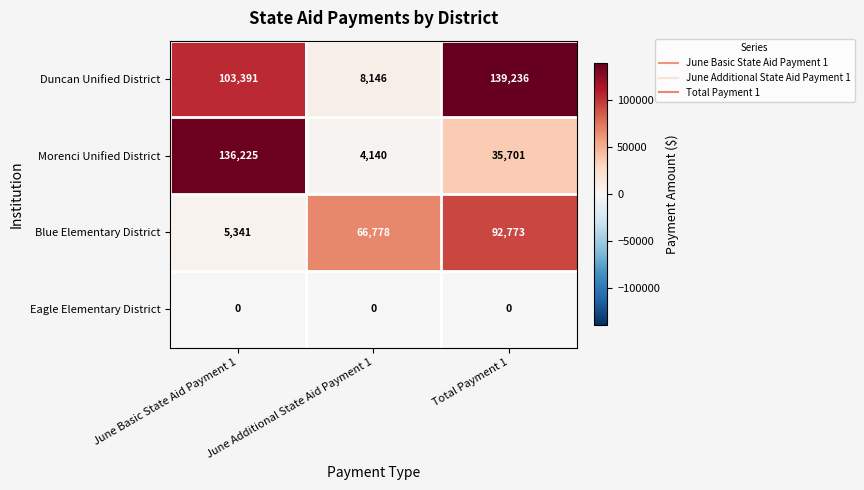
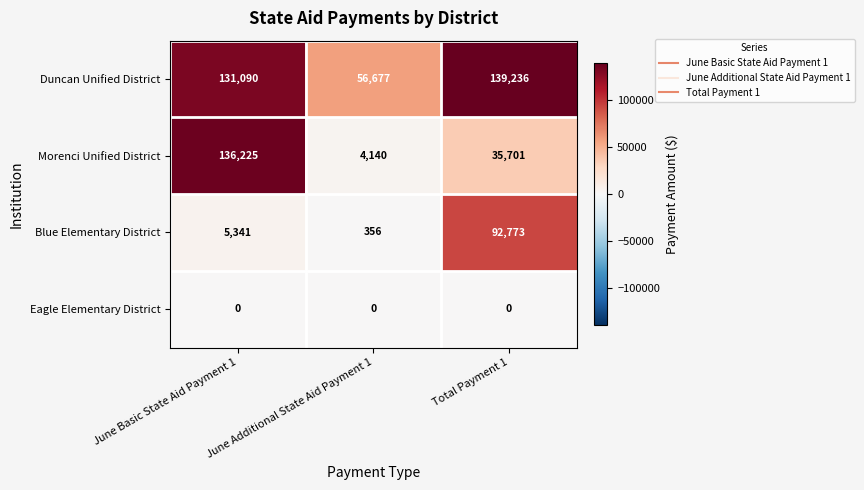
Duncan Unified District, June Basic State Aid Payment 1: 103,391 -> 131,090
Duncan Unified District, June Additional State Aid Payment 1: 8,146 -> 56,677
Blue Elementary District, June Additional State Aid Payment 1: 66,778 -> 356
